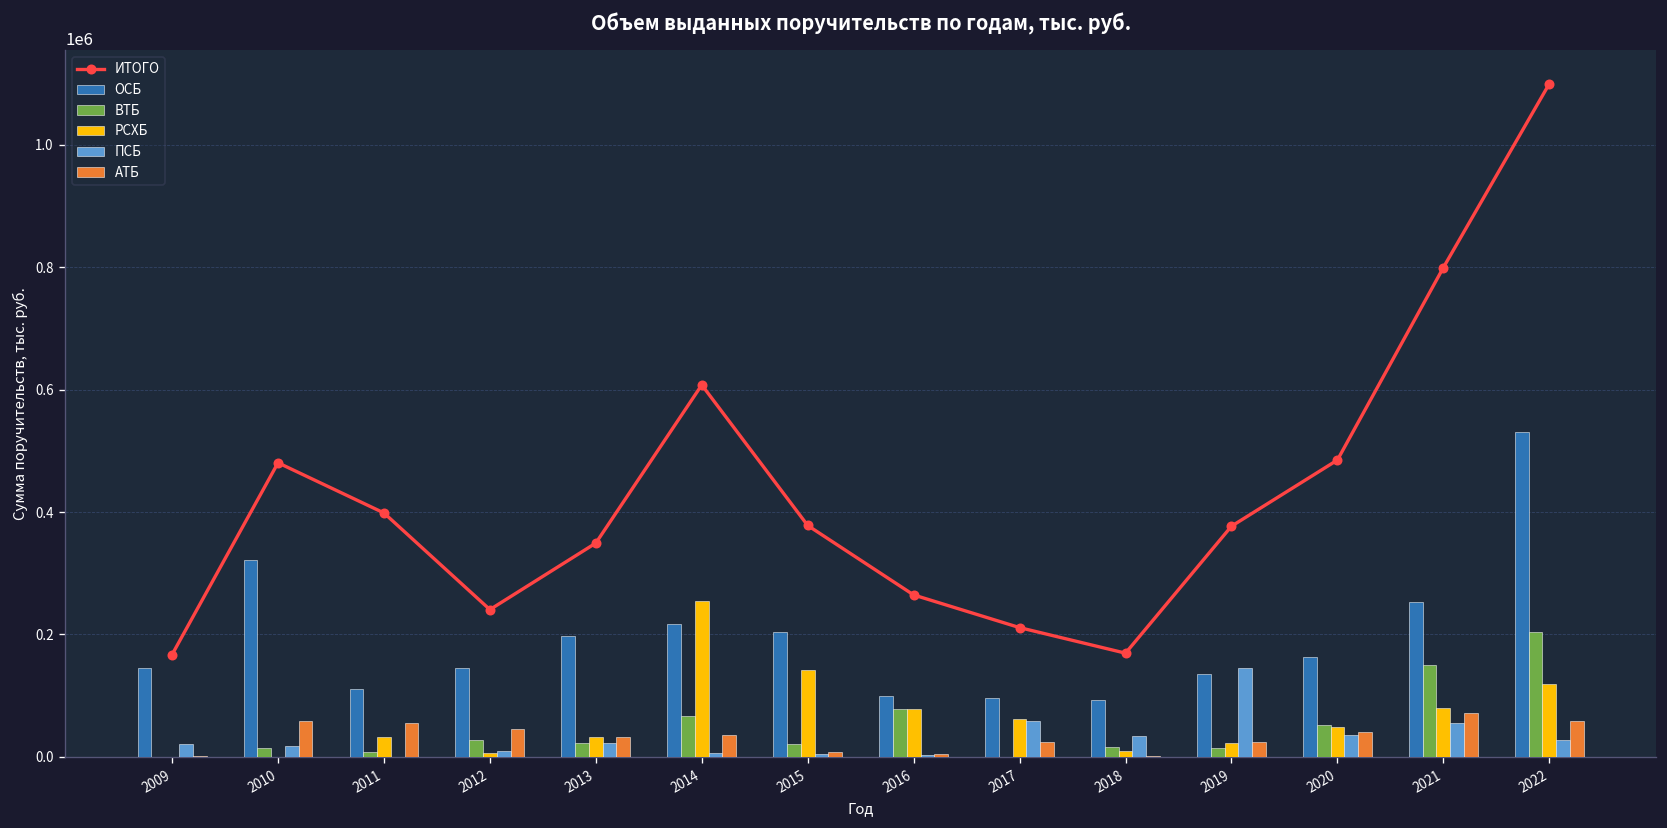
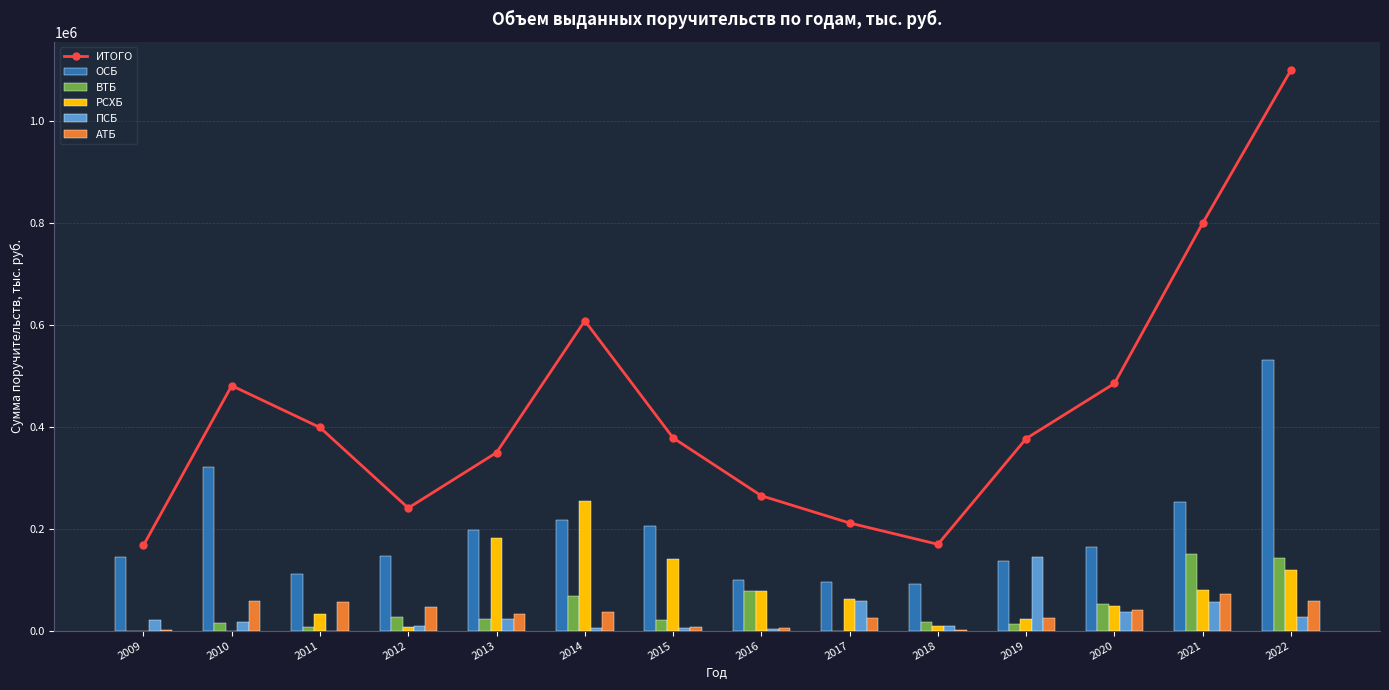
РСХБ, 2013: 30000 -> 180000
ПСБ, 2018: 30000 -> 10000
ВТБ, 2022: 200000 -> 140000
